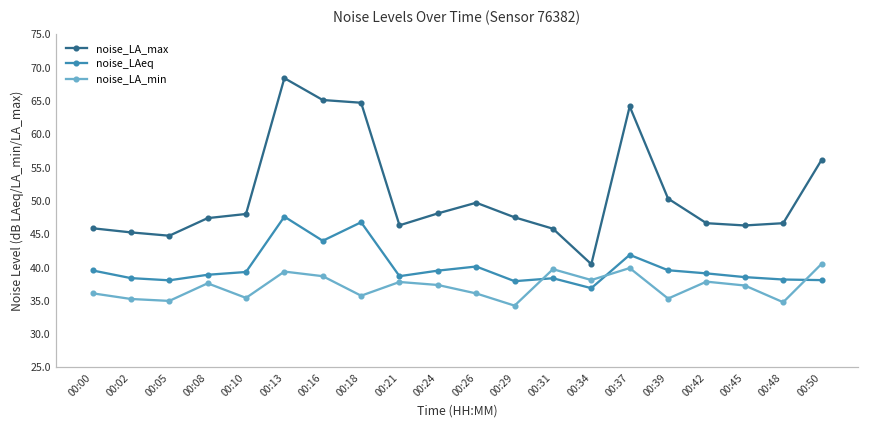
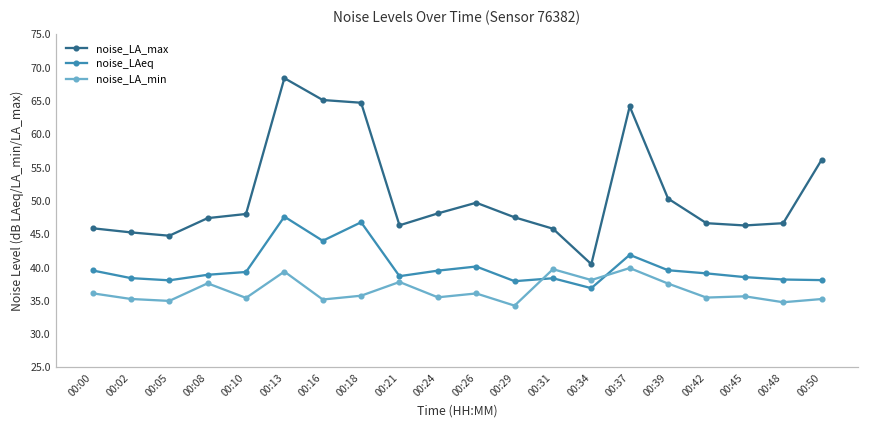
noise_LA_min, 00:16: 39 -> 35
noise_LA_min, 00:24: 37 -> 36
noise_LA_min, 00:39: 35 -> 38
noise_LA_min, 00:42: 38 -> 35
noise_LA_min, 00:45: 37 -> 36
noise_LA_min, 00:50: 41 -> 35
